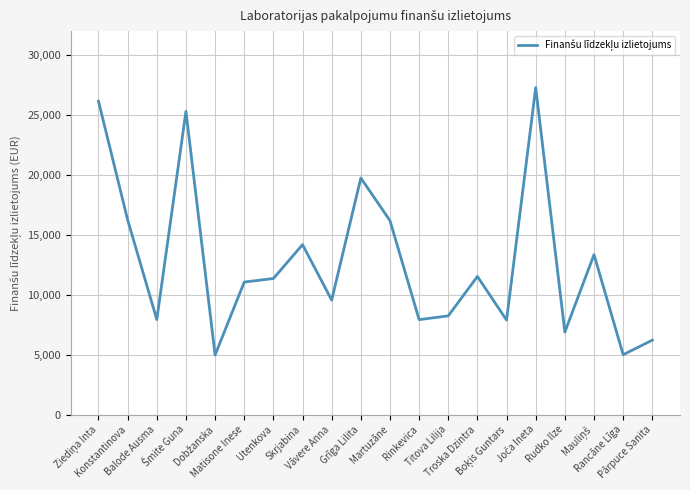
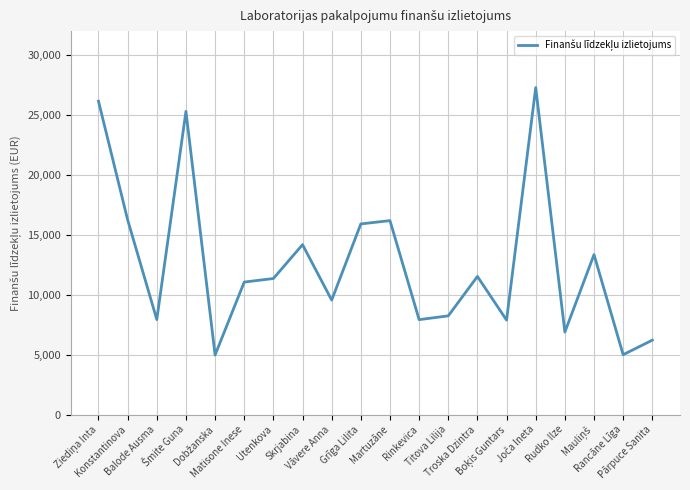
Grīga Lilita: 19,700 -> 15,900
